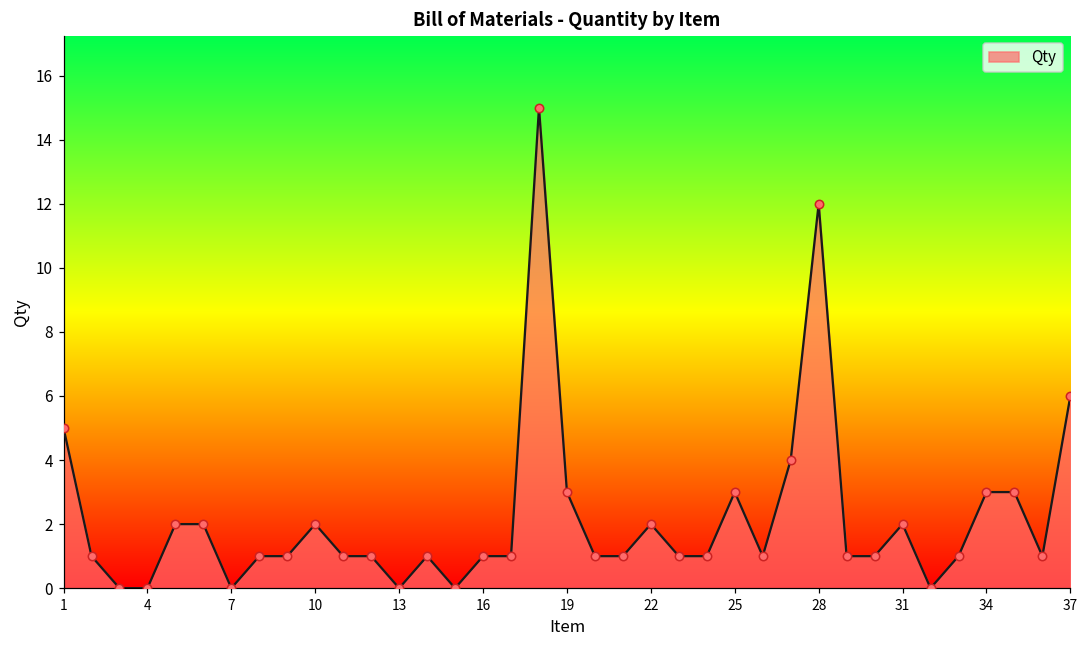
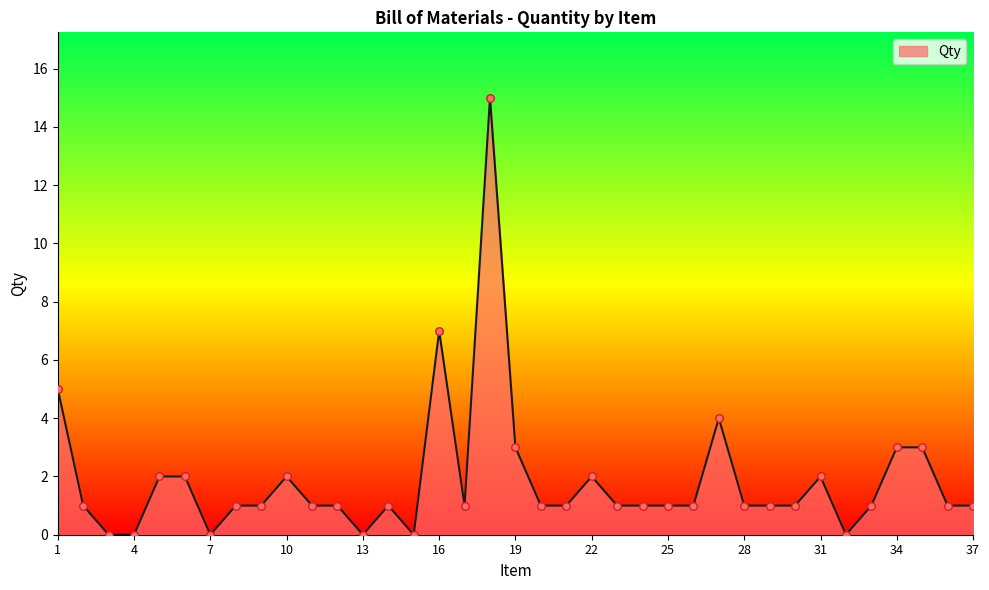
16: 1 -> 7
25: 3 -> 1
28: 12 -> 1
37: 6 -> 1
